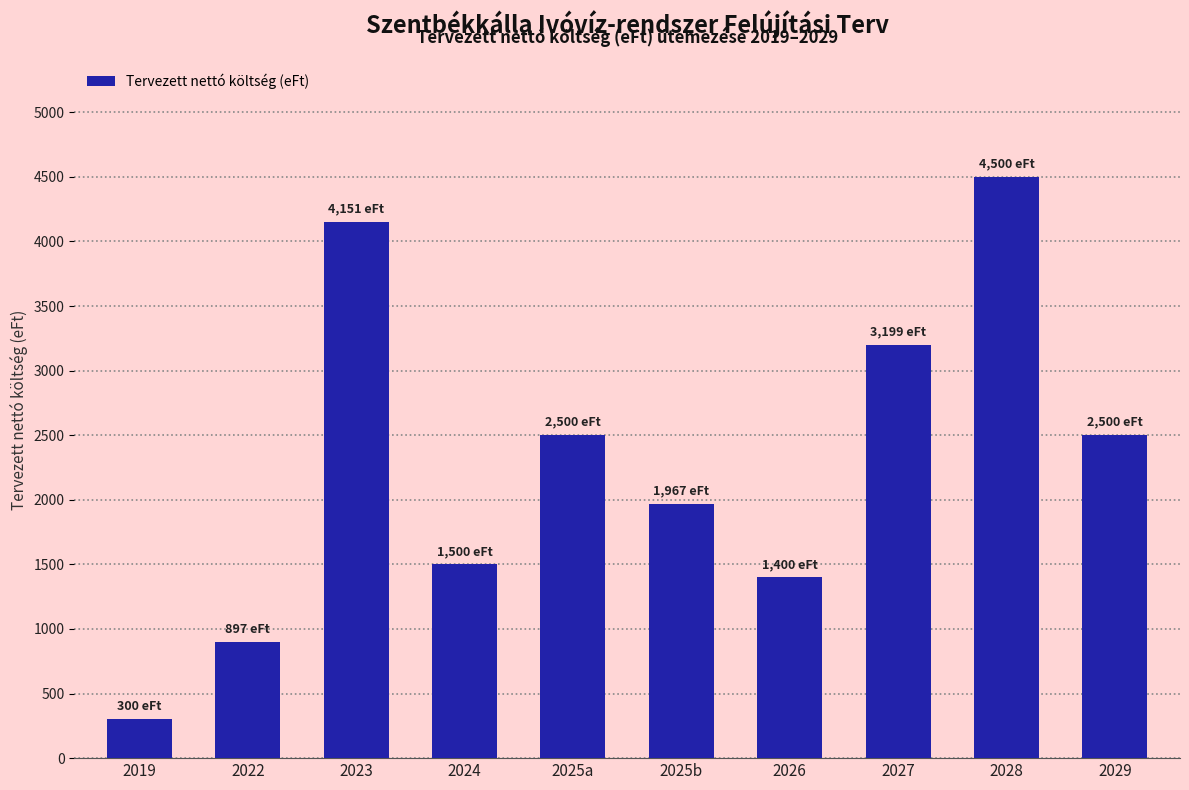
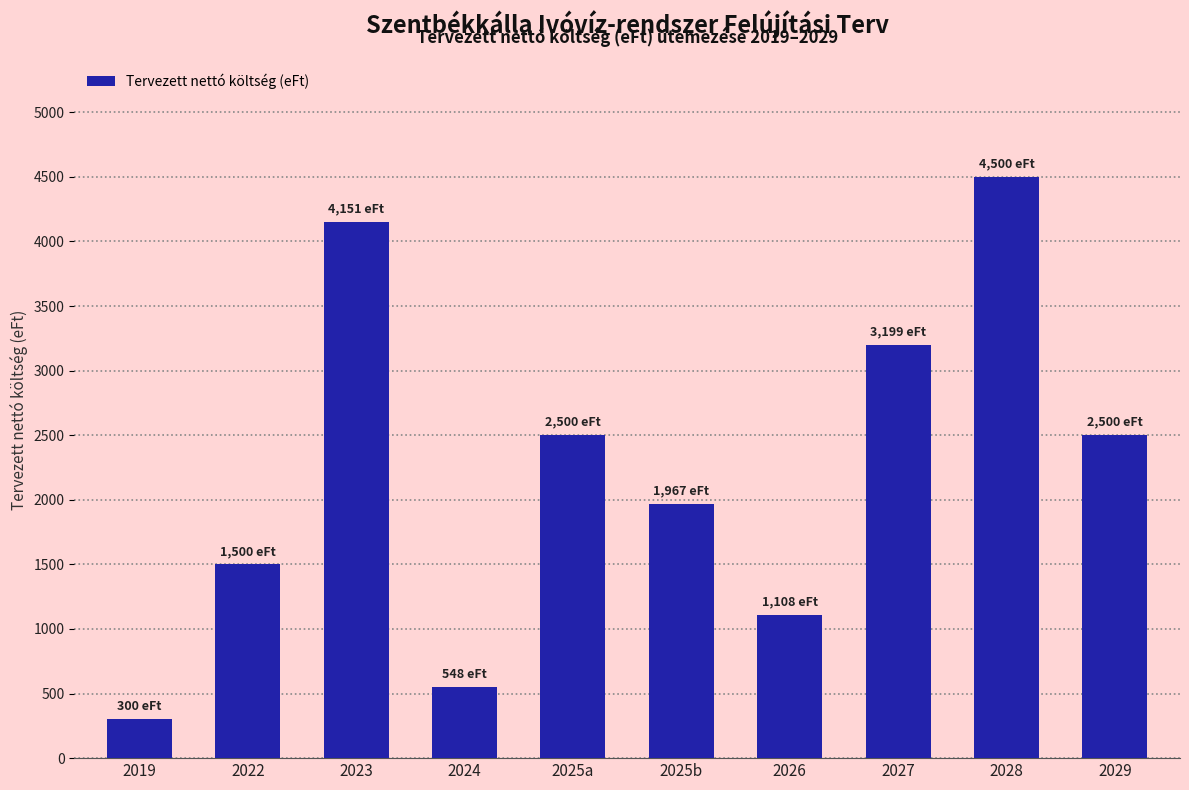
2022: 897 -> 1,500
2024: 1,500 -> 548
2026: 1,400 -> 1,108
